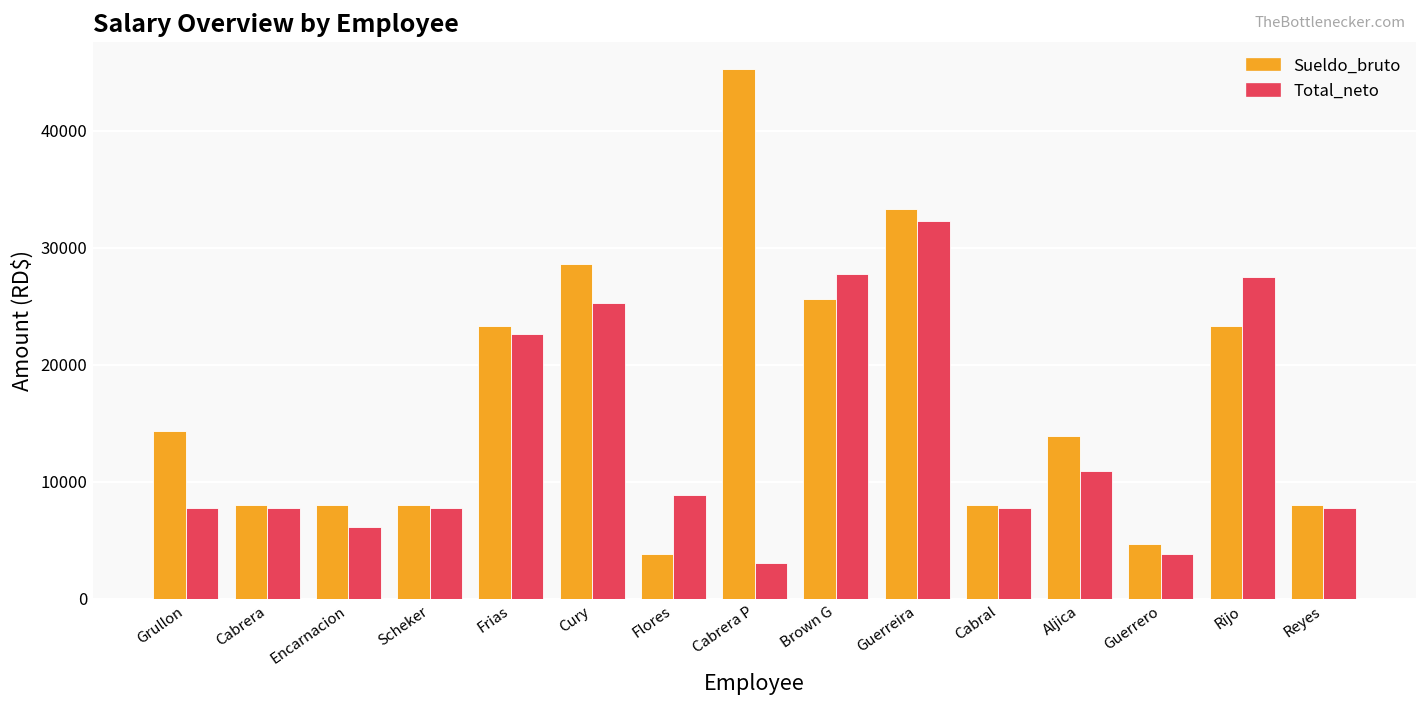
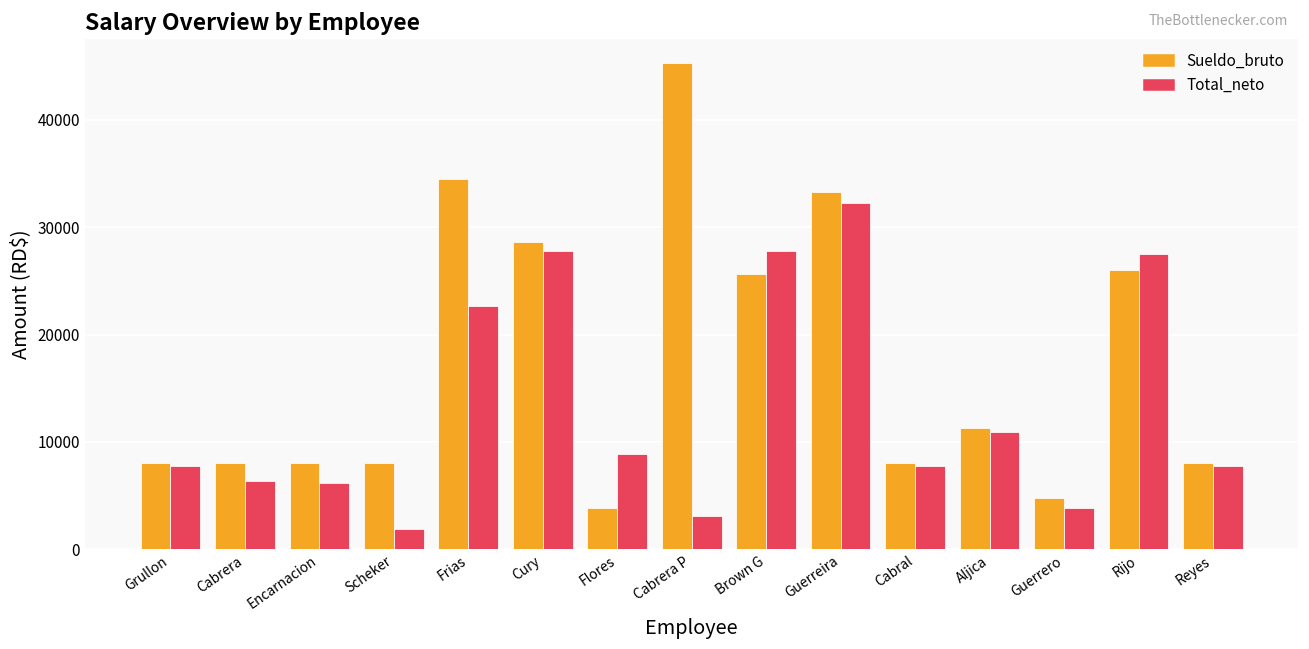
Sueldo_bruto, Grullon: 14000 -> 8000
Total_neto, Cabrera: 8000 -> 6000
Total_neto, Scheker: 8000 -> 2000
Sueldo_bruto, Frias: 23000 -> 35000
Total_neto, Cury: 25000 -> 28000
Sueldo_bruto, Aljica: 14000 -> 11000
Sueldo_bruto, Rijo: 23000 -> 26000
